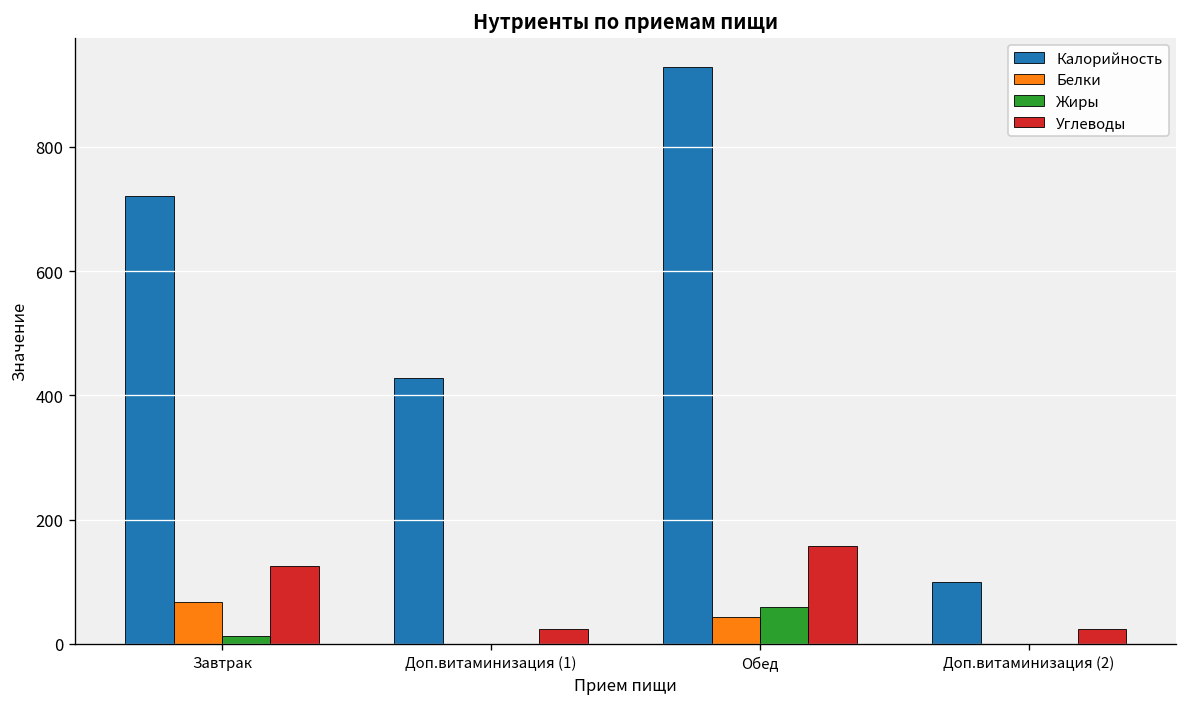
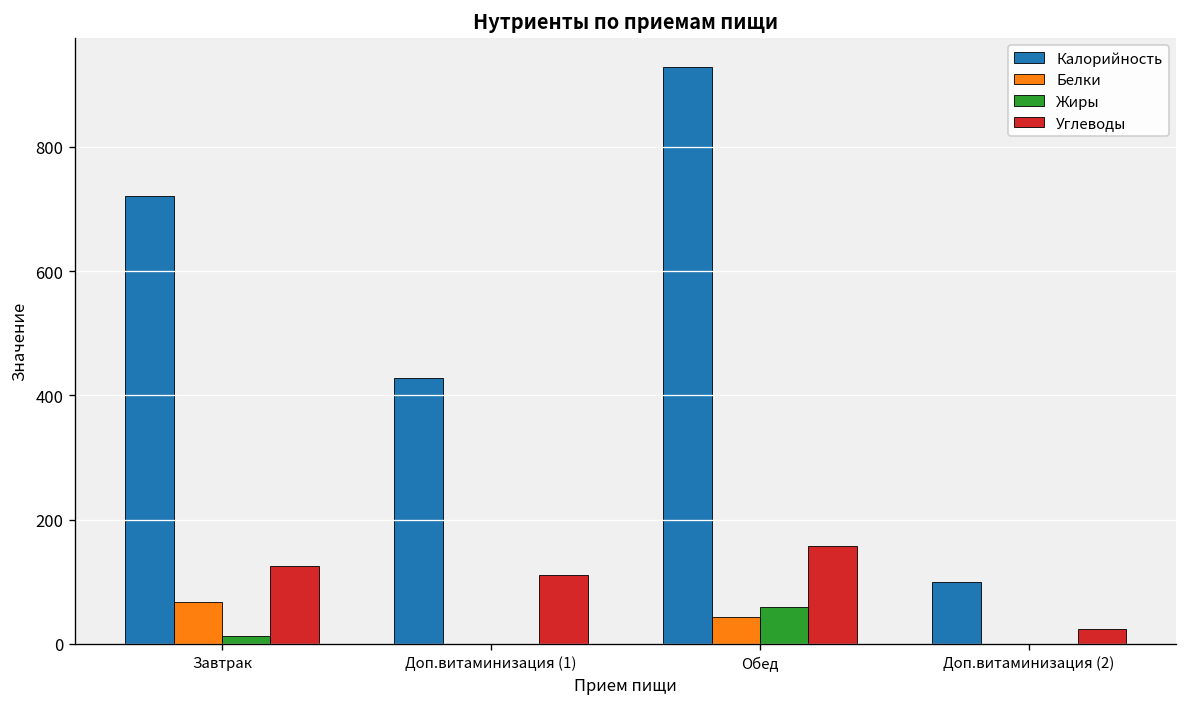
Углеводы, Доп.витаминизация (1): 20 -> 110
